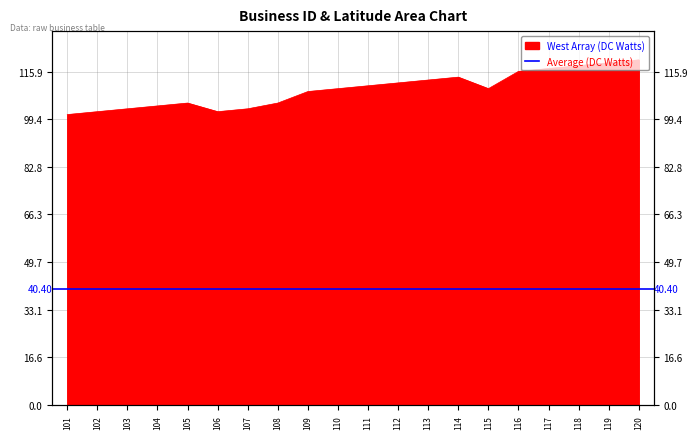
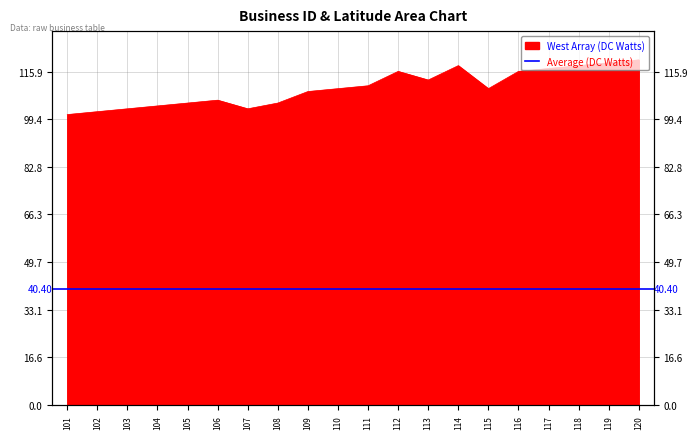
106: 102 -> 106
112: 112 -> 116
114: 114 -> 118
